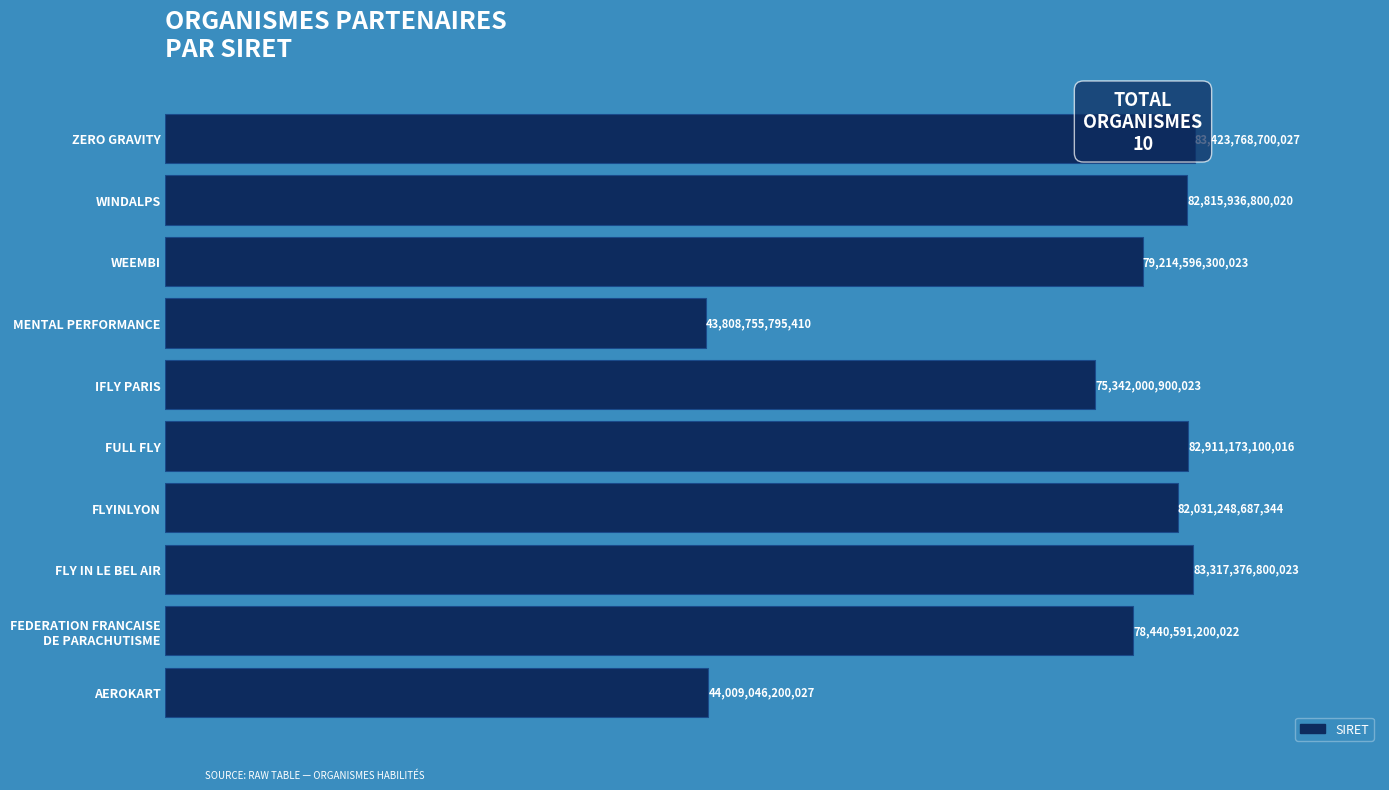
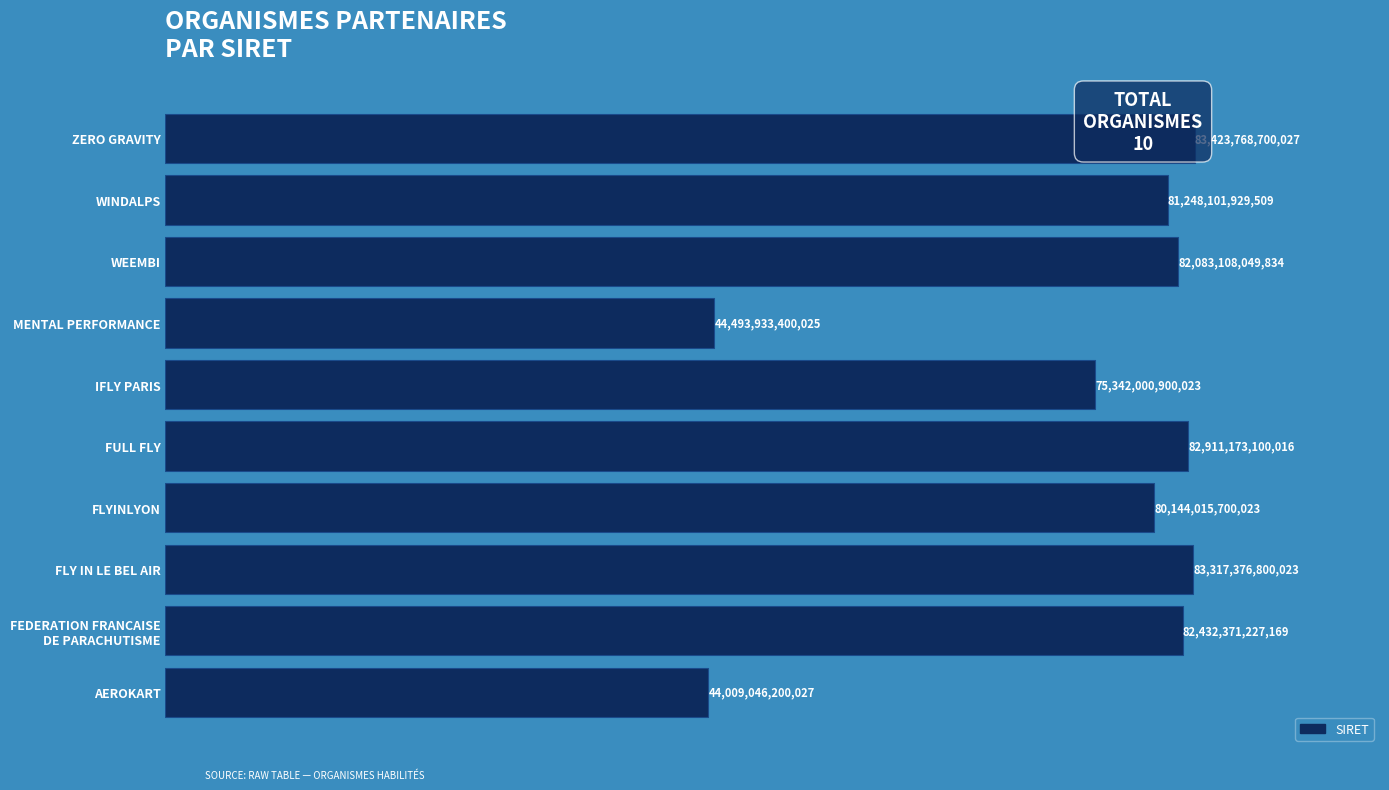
WINDALPS: 82,815,936,800,020 -> 81,248,101,929,509
WEEMBI: 79,214,596,300,023 -> 82,083,108,049,834
MENTAL PERFORMANCE: 43,808,755,795,410 -> 44,493,933,400,025
FLYINLYON: 82,031,248,687,344 -> 80,144,015,700,023
FEDERATION FRANCAISE DE PARACHUTISME: 78,440,591,200,022 -> 82,432,371,227,169
